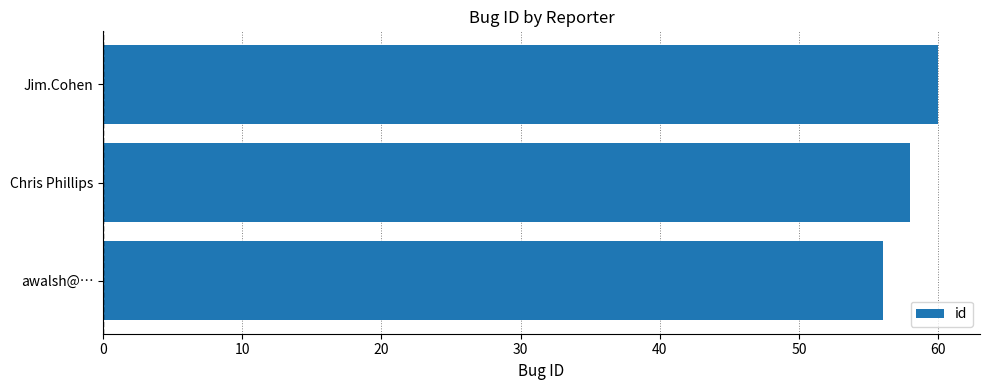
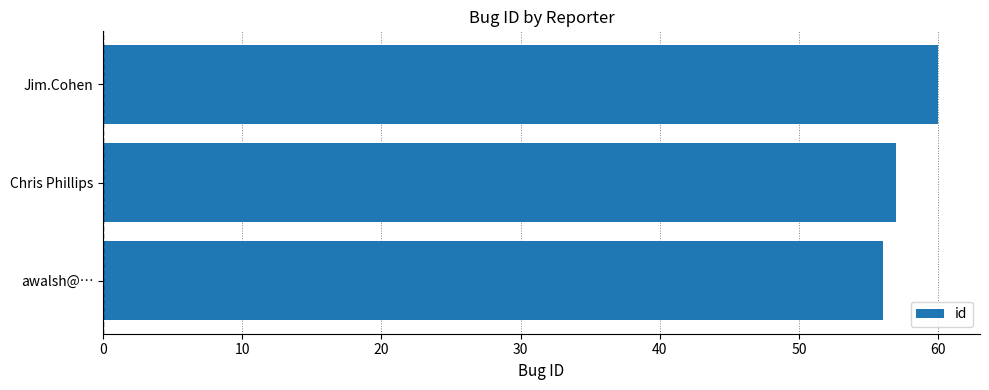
Chris Phillips: 58 -> 57
